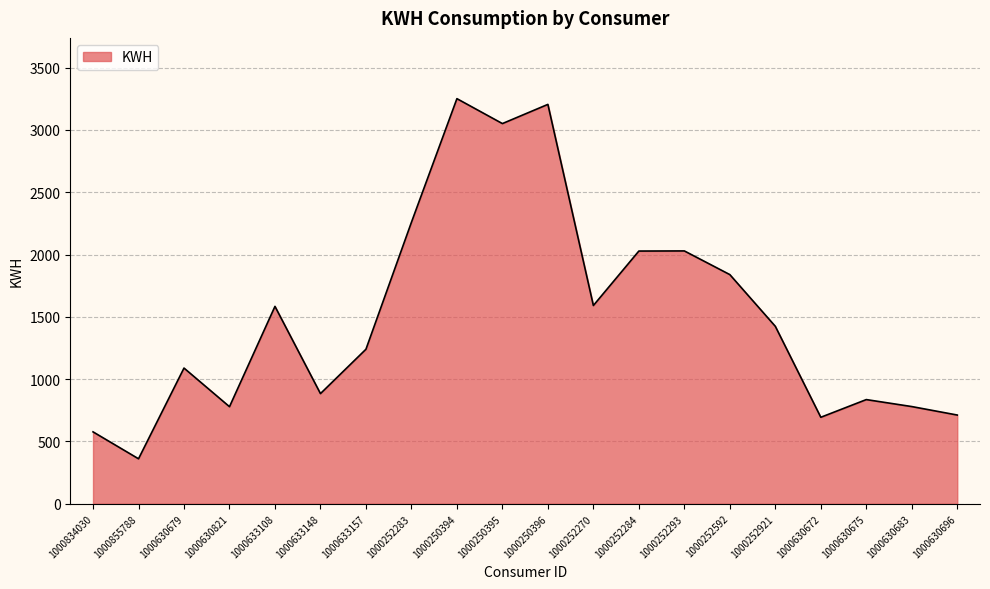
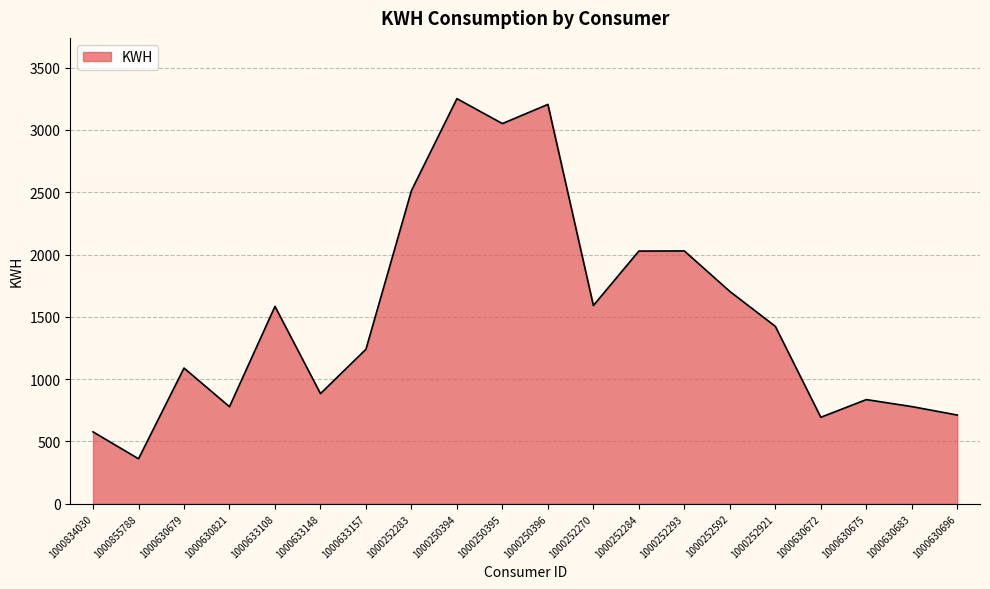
1000252283: 2260 -> 2510
1000252592: 1840 -> 1700
